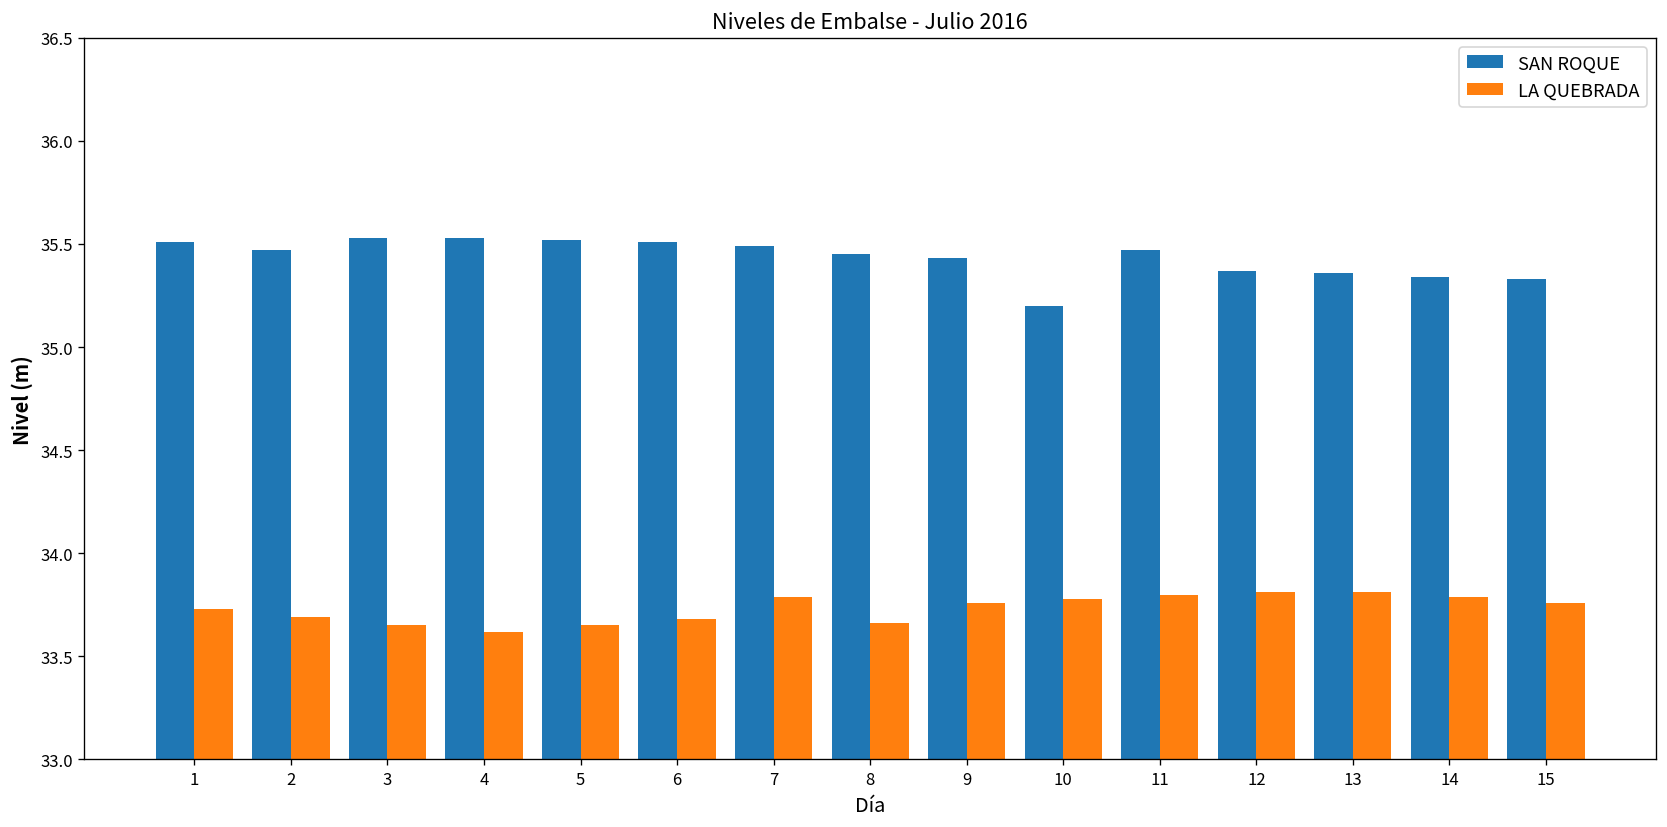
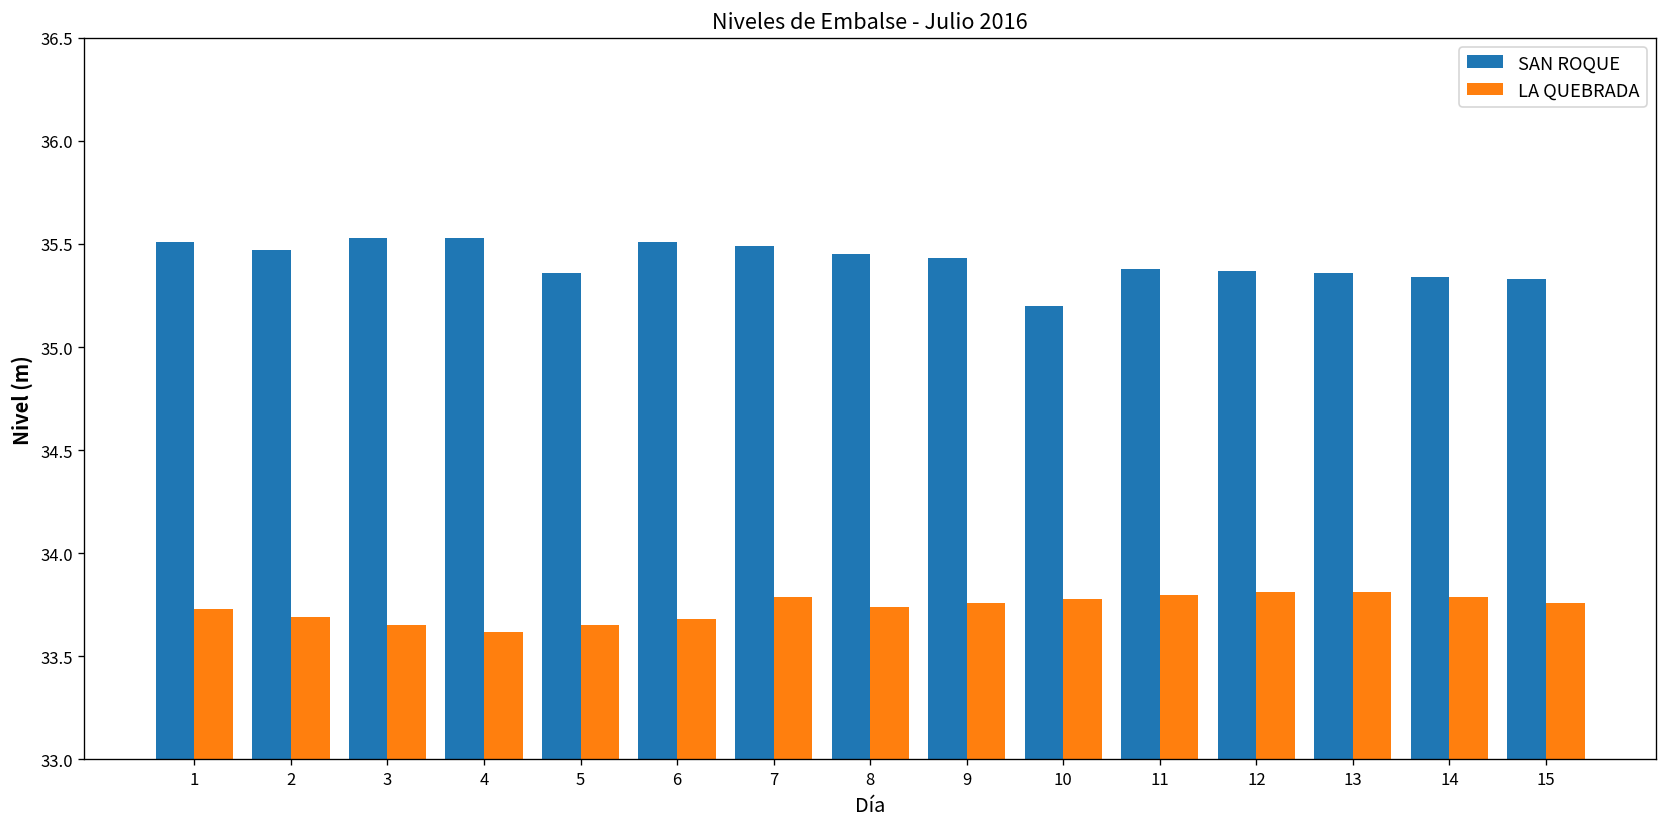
SAN ROQUE, 5: 35.52 -> 35.36
LA QUEBRADA, 8: 33.66 -> 33.74
SAN ROQUE, 11: 35.47 -> 35.38
